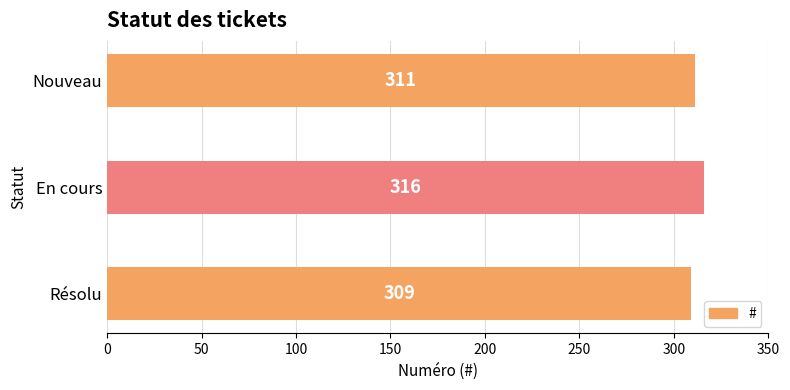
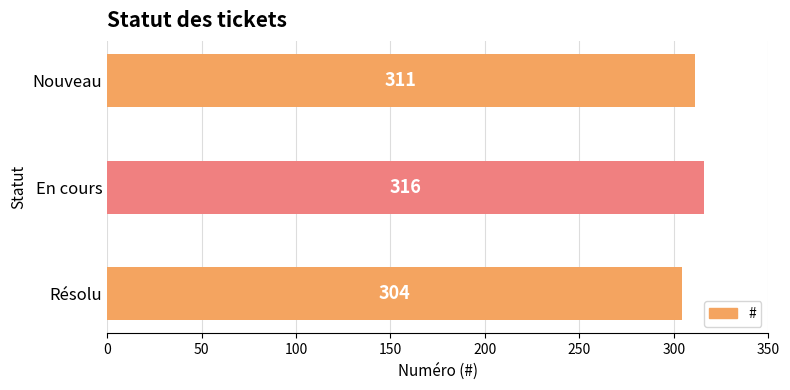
Résolu: 309 -> 304
